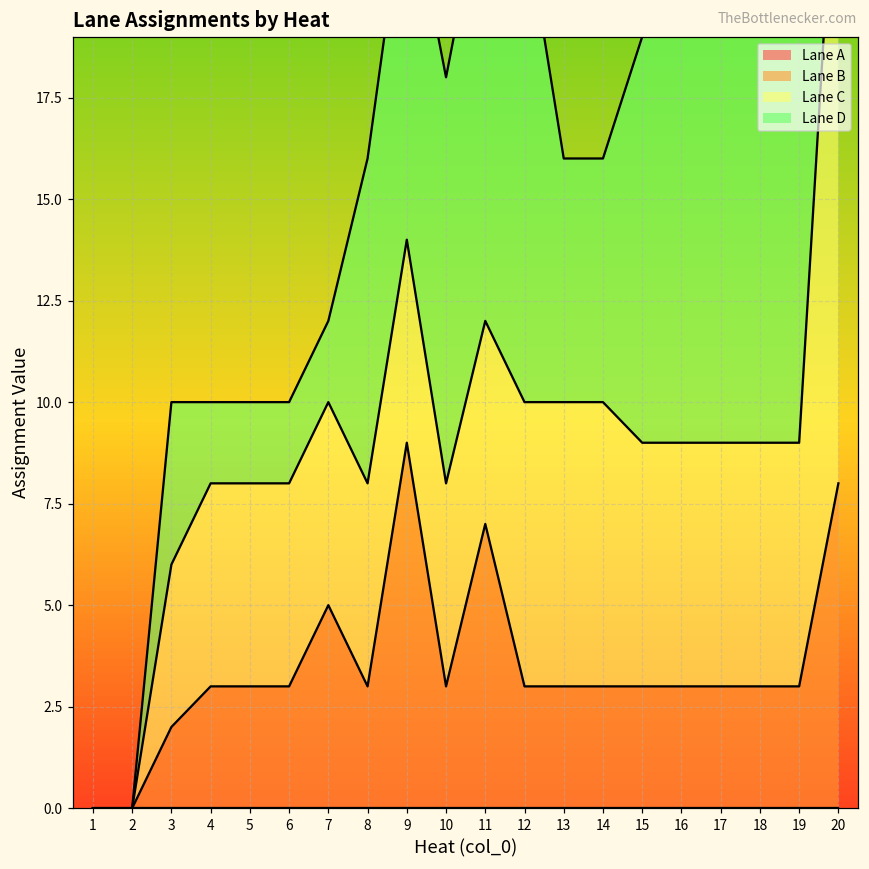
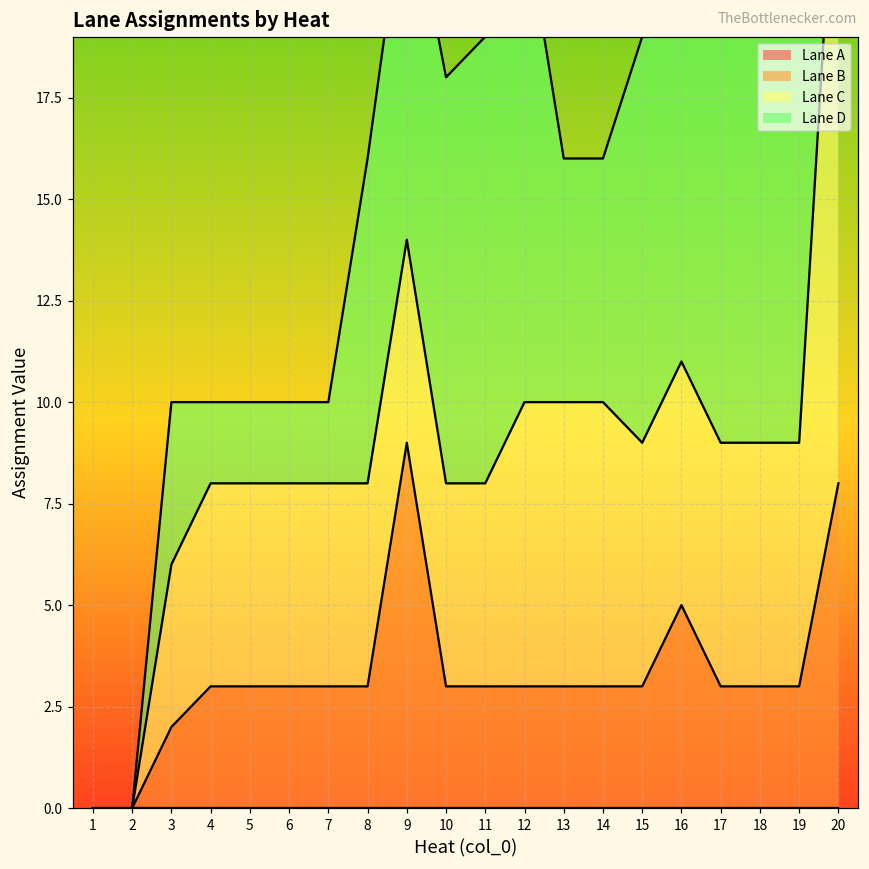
Lane B, 7: 5 -> 3
Lane B, 11: 7 -> 3
Lane B, 16: 3 -> 5
